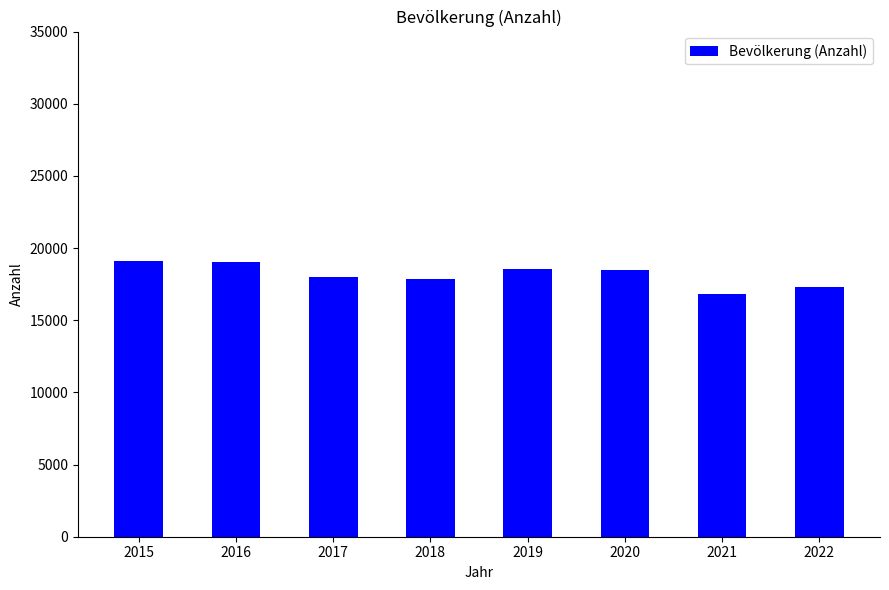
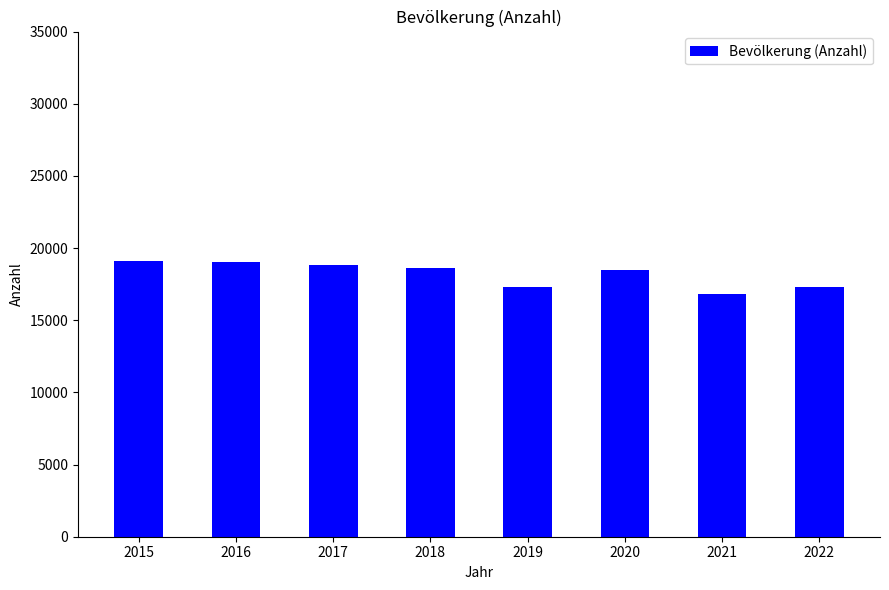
2017: 18000 -> 18800
2018: 17800 -> 18600
2019: 18500 -> 17300
